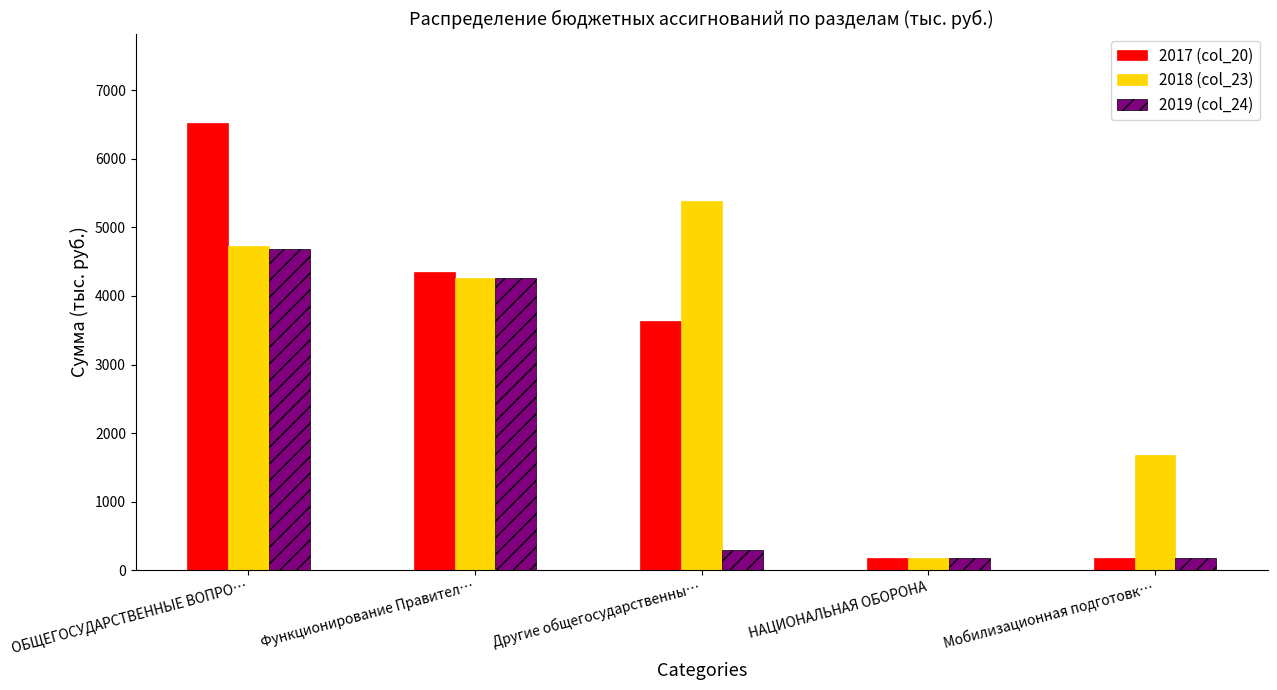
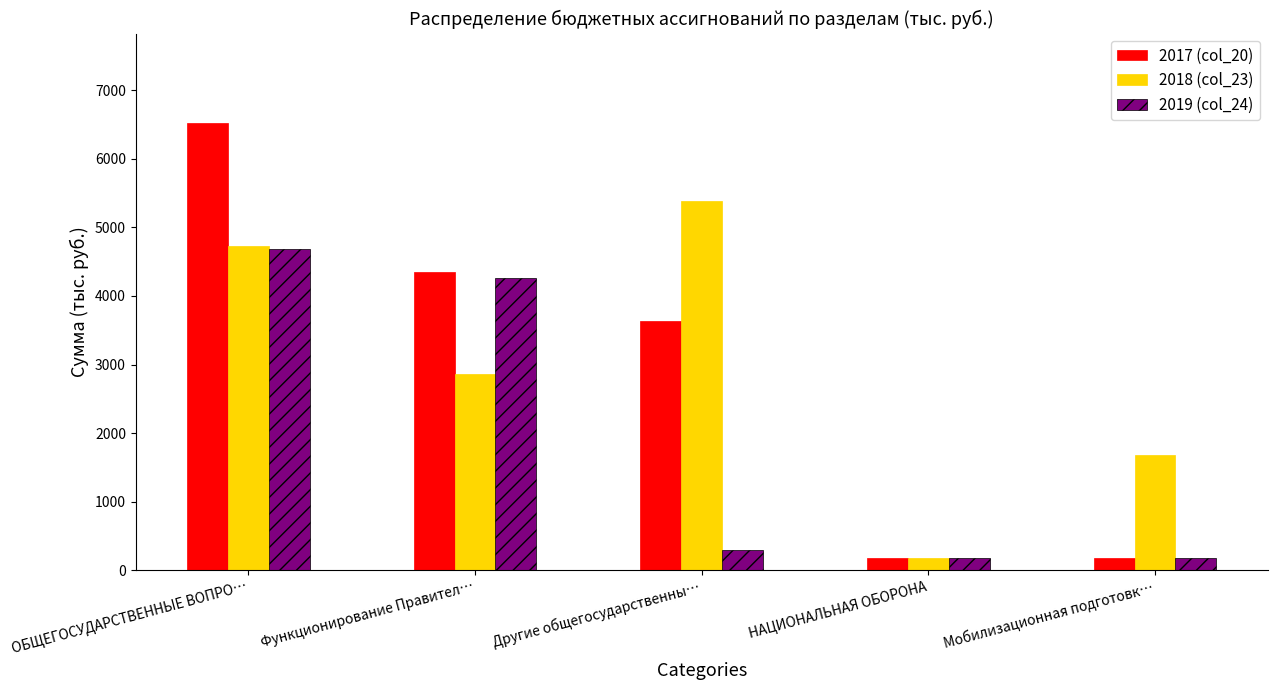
2018 (col_23), Функционирование Правител…: 4300 -> 2900
